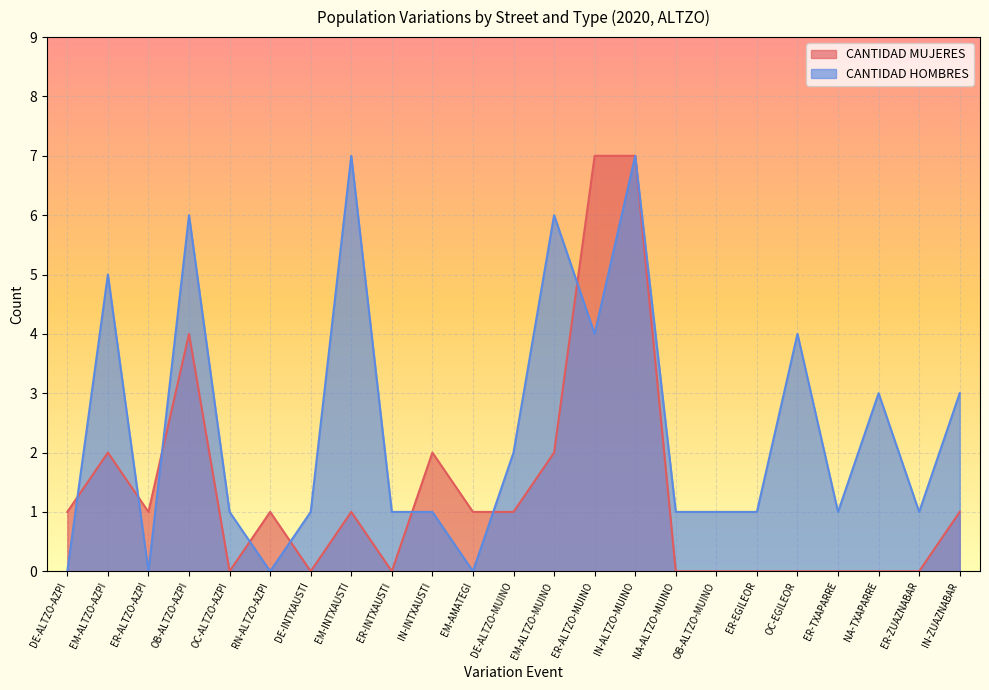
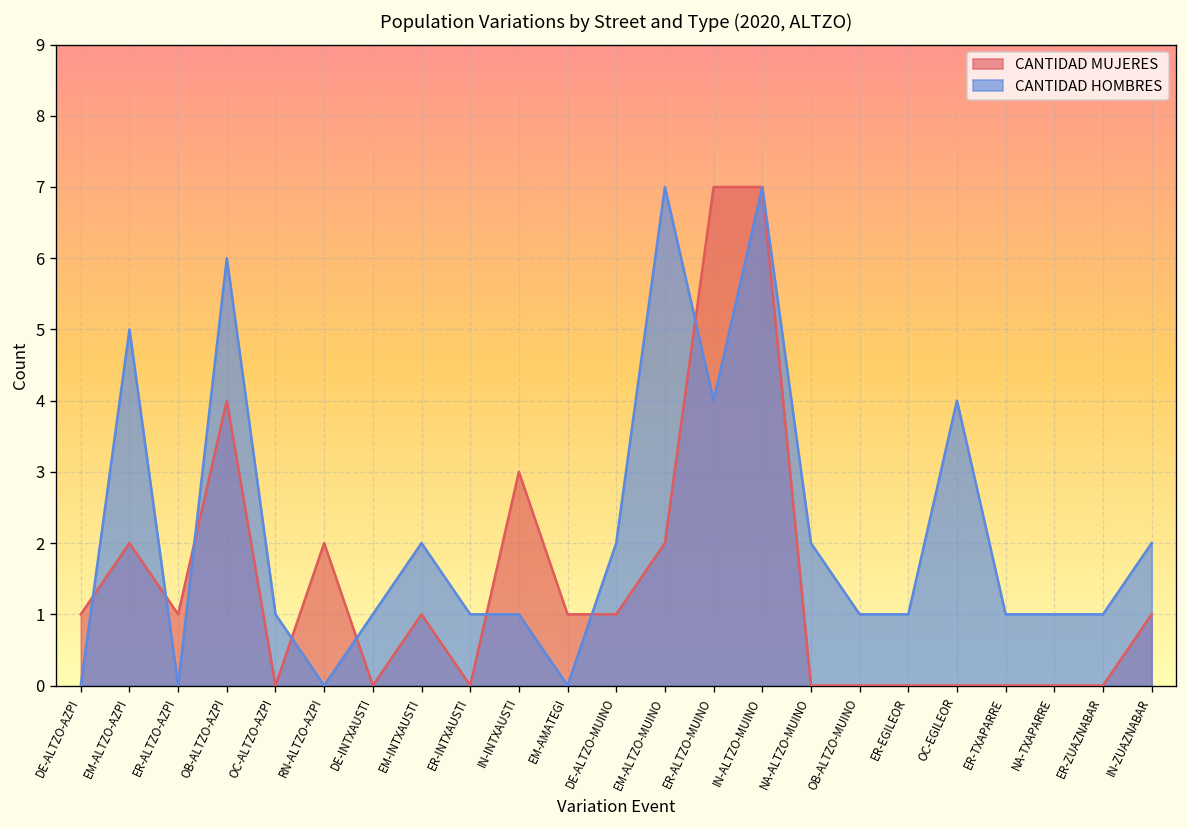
CANTIDAD MUJERES, RN-ALTZO-AZPI: 1 -> 2
CANTIDAD HOMBRES, EM-INTXAUSTI: 7 -> 2
CANTIDAD MUJERES, IN-INTXAUSTI: 2 -> 3
CANTIDAD HOMBRES, EM-ALTZO-MUINO: 6 -> 7
CANTIDAD HOMBRES, NA-ALTZO-MUINO: 1 -> 2
CANTIDAD HOMBRES, NA-TXAPARRE: 3 -> 1
CANTIDAD HOMBRES, IN-ZUAZNABAR: 3 -> 2
